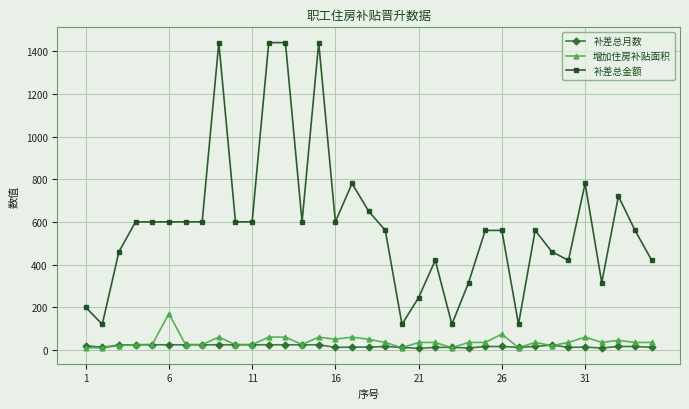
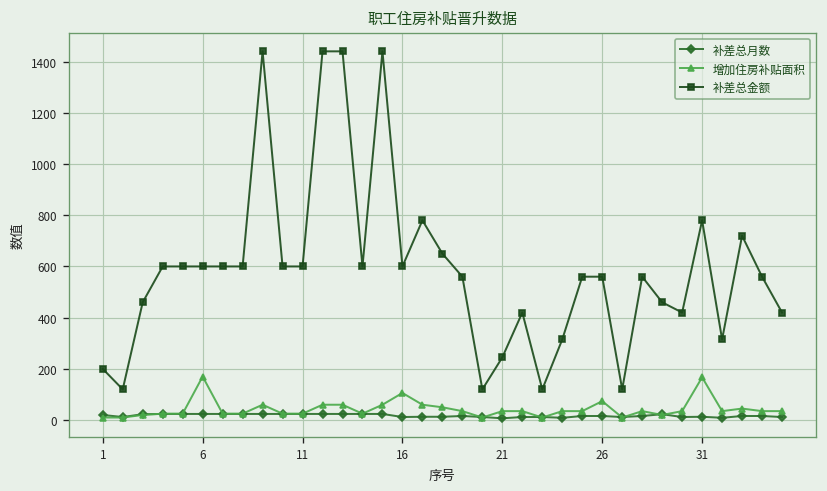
增加住房补贴面积, 16: 50 -> 110
增加住房补贴面积, 31: 60 -> 170
